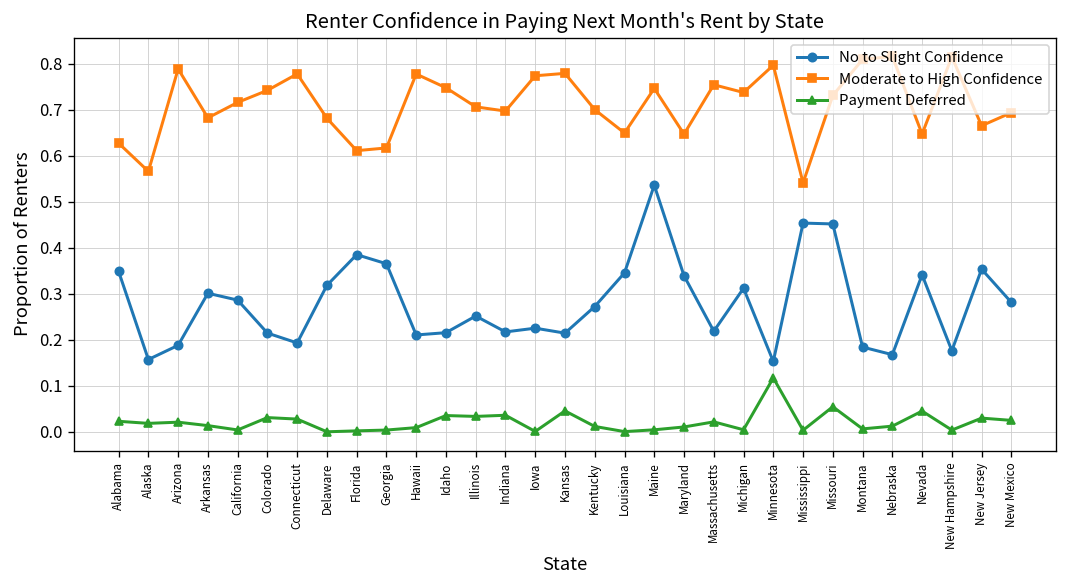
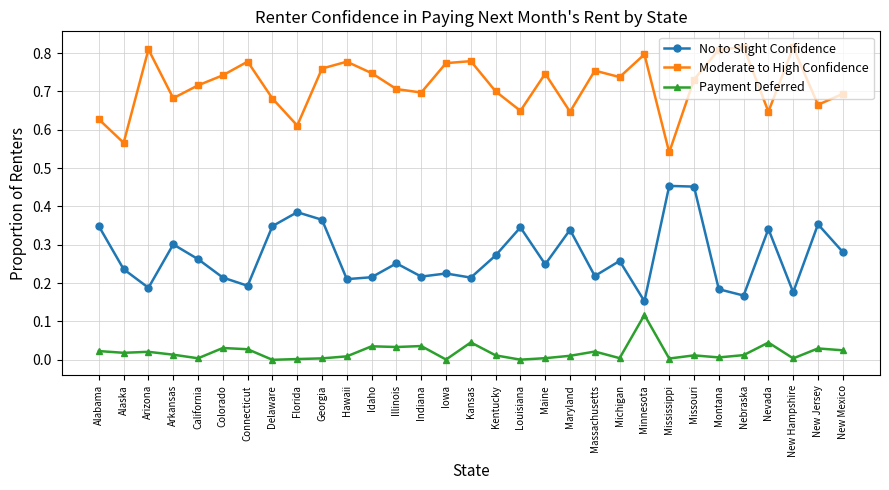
No to Slight Confidence, Alaska: 0.16 -> 0.24
Moderate to High Confidence, Arizona: 0.79 -> 0.81
No to Slight Confidence, California: 0.29 -> 0.26
No to Slight Confidence, Delaware: 0.32 -> 0.35
Moderate to High Confidence, Georgia: 0.62 -> 0.76
No to Slight Confidence, Maine: 0.54 -> 0.25
No to Slight Confidence, Michigan: 0.31 -> 0.26
Payment Deferred, Missouri: 0.05 -> 0.01
